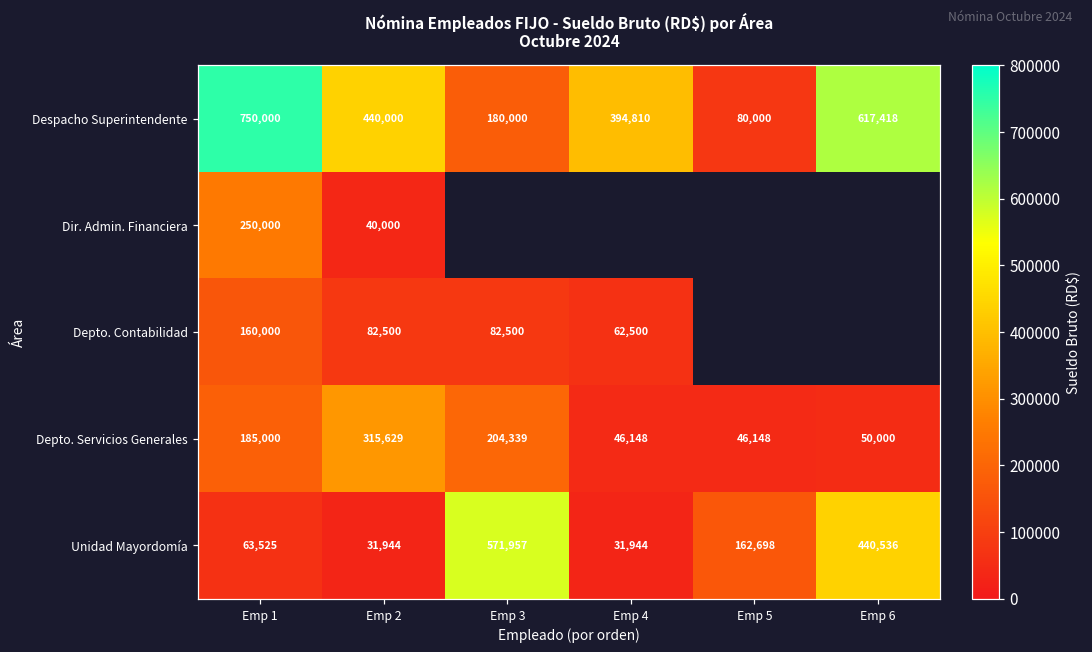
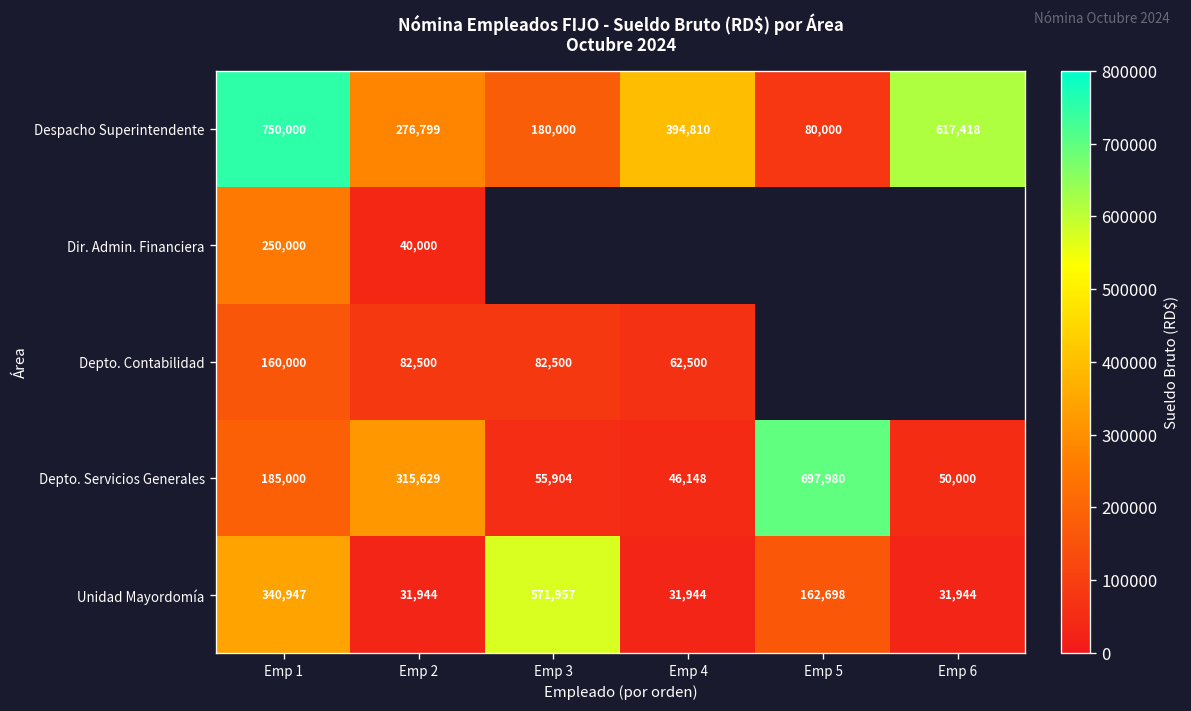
Despacho Superintendente, Emp 2: 440,000 -> 276,799
Depto. Servicios Generales, Emp 3: 204,339 -> 55,904
Depto. Servicios Generales, Emp 5: 46,148 -> 697,980
Unidad Mayordomía, Emp 1: 63,525 -> 340,947
Unidad Mayordomía, Emp 6: 440,536 -> 31,944
